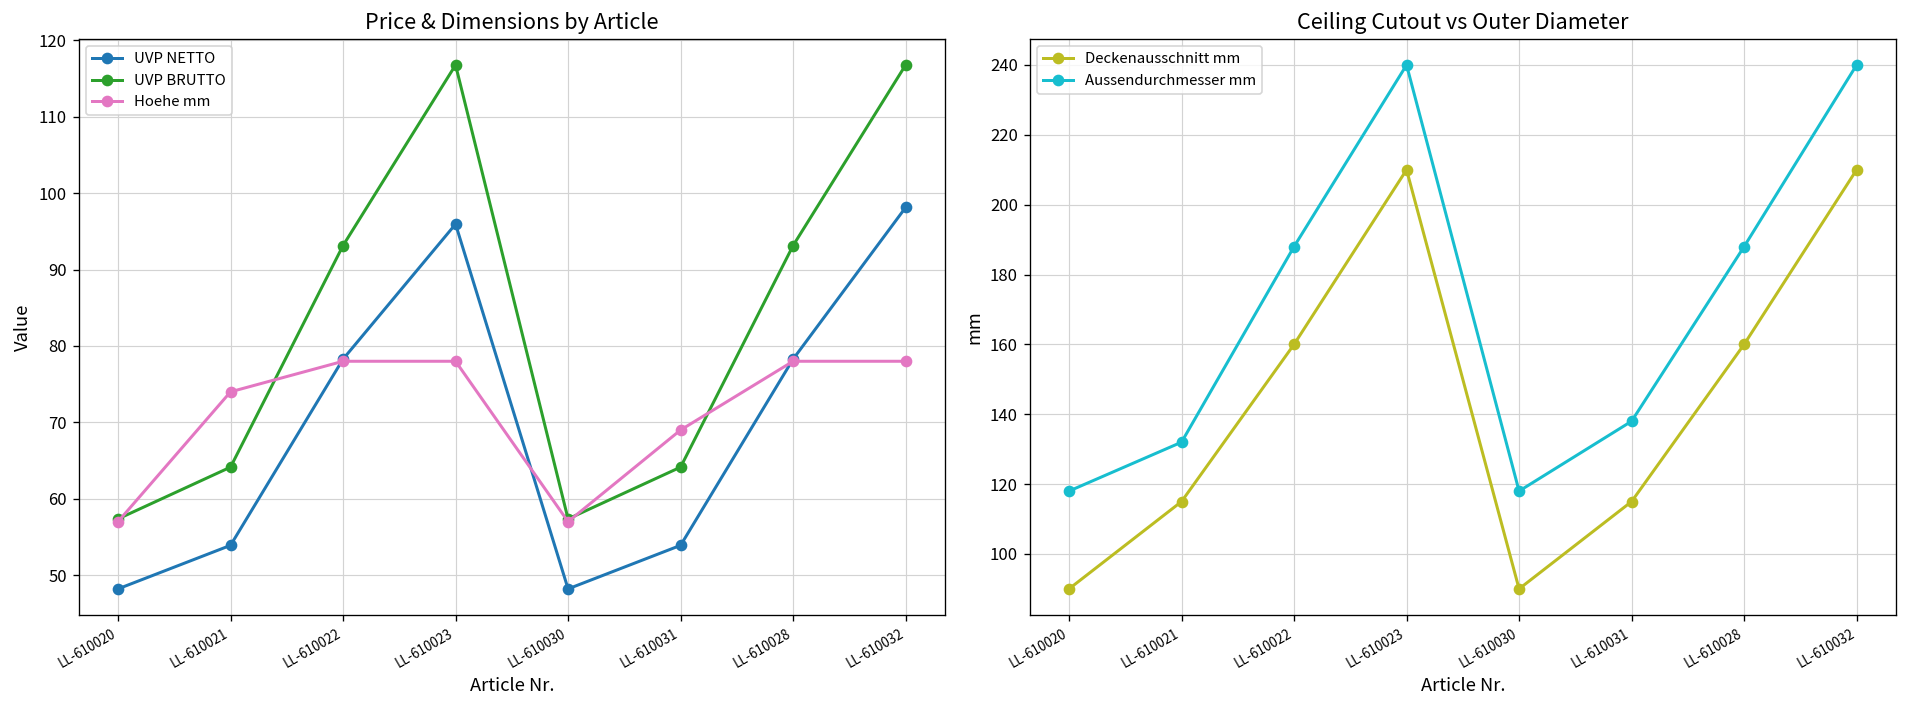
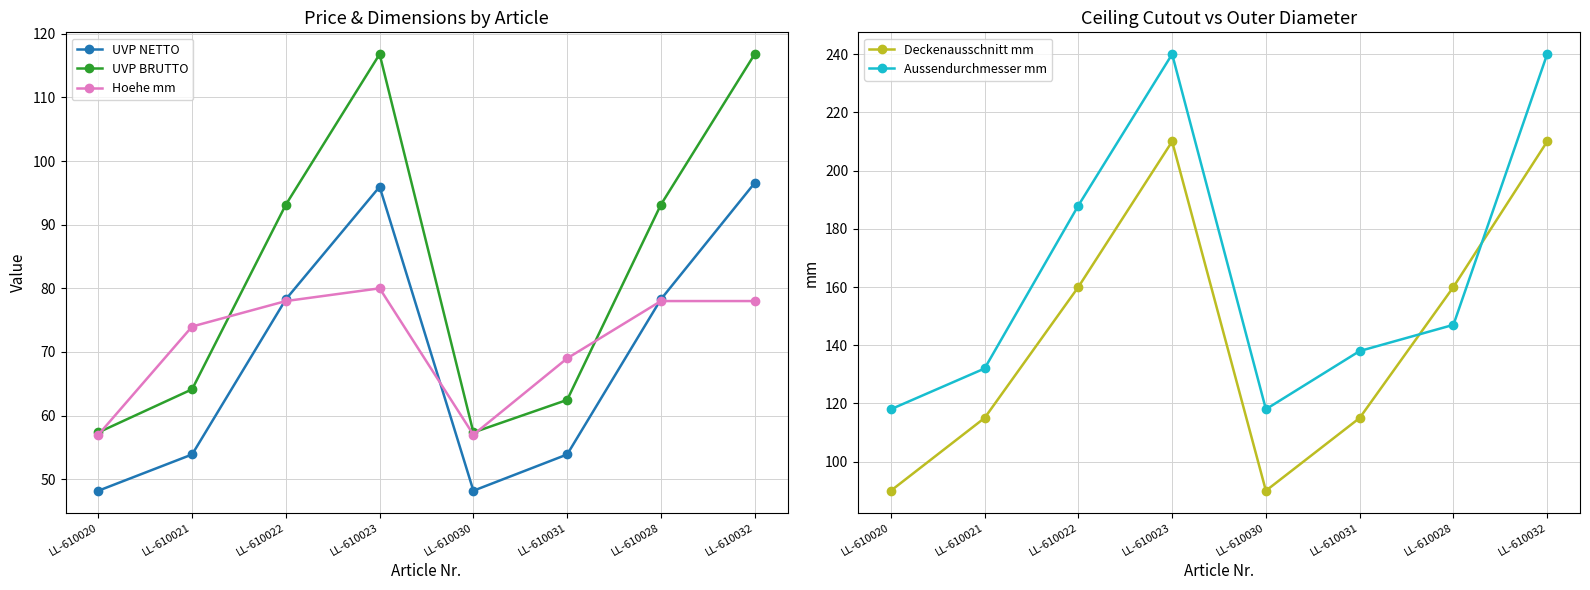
Price & Dimensions by Article, Hoehe mm, LL-610023: 78 -> 80
Price & Dimensions by Article, UVP BRUTTO, LL-610031: 64 -> 62
Price & Dimensions by Article, UVP NETTO, LL-610032: 98 -> 97
Ceiling Cutout vs Outer Diameter, Aussendurchmesser mm, LL-610028: 188 -> 147
